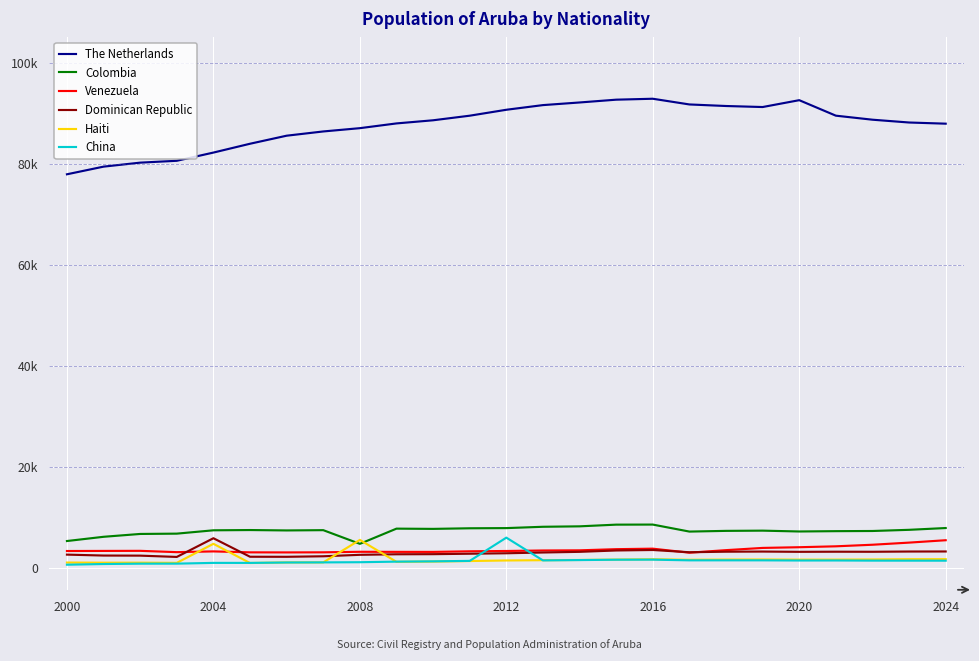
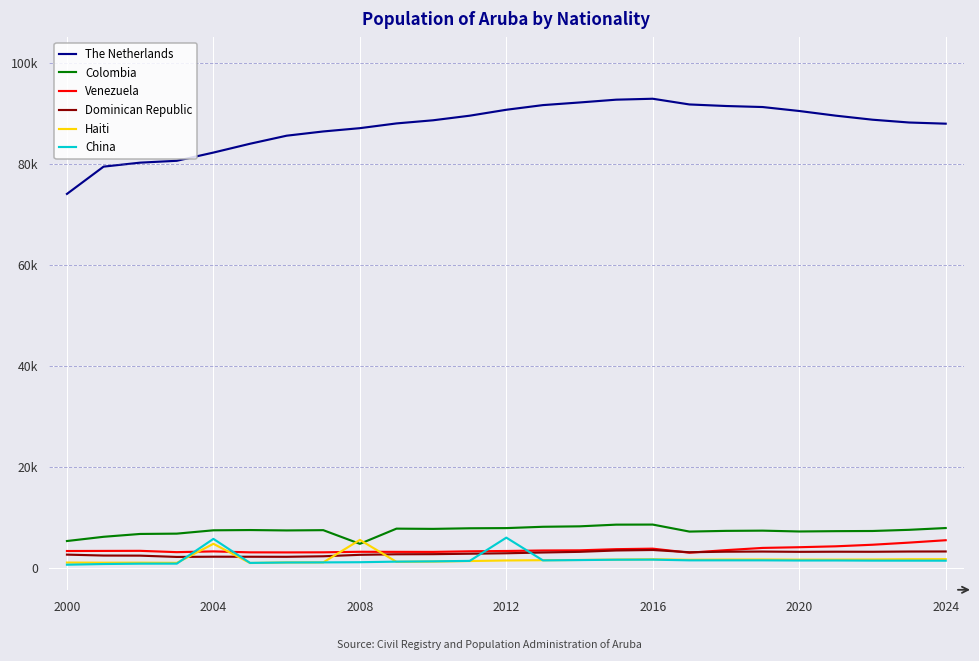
The Netherlands, 2000: 78000 -> 74000
Dominican Republic, 2004: 6000 -> 2000
China, 2004: 1000 -> 6000
The Netherlands, 2020: 93000 -> 90000
